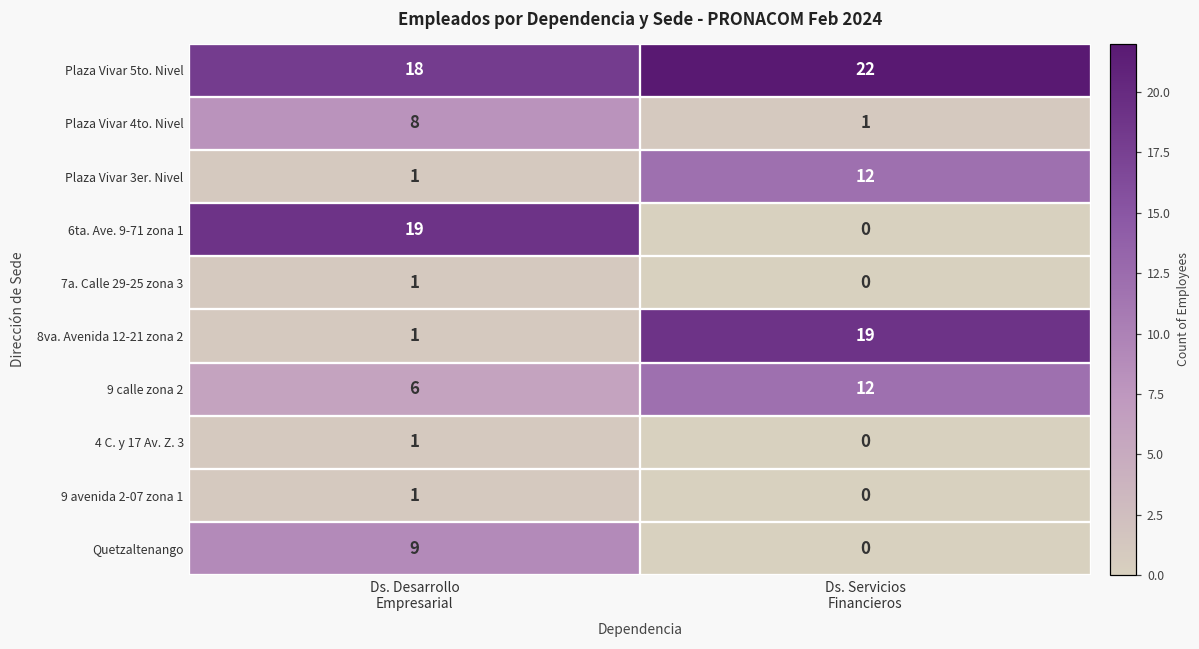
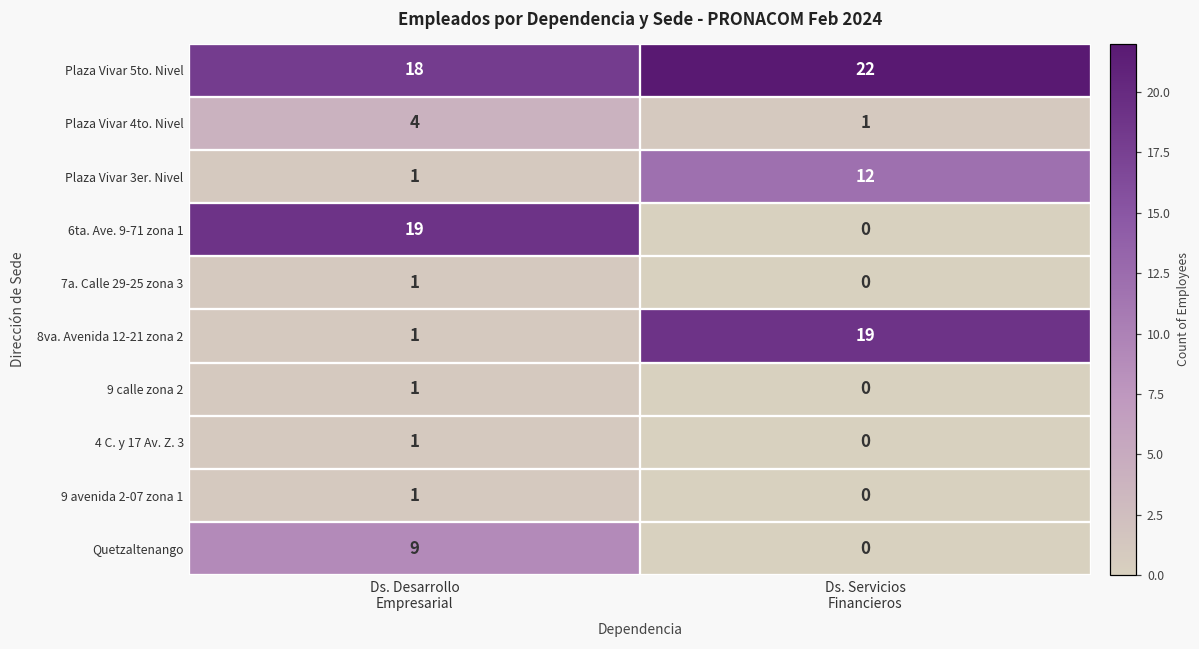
Plaza Vivar 4to. Nivel, Ds. Desarrollo Empresarial: 8 -> 4
9 calle zona 2, Ds. Desarrollo Empresarial: 6 -> 1
9 calle zona 2, Ds. Servicios Financieros: 12 -> 0
